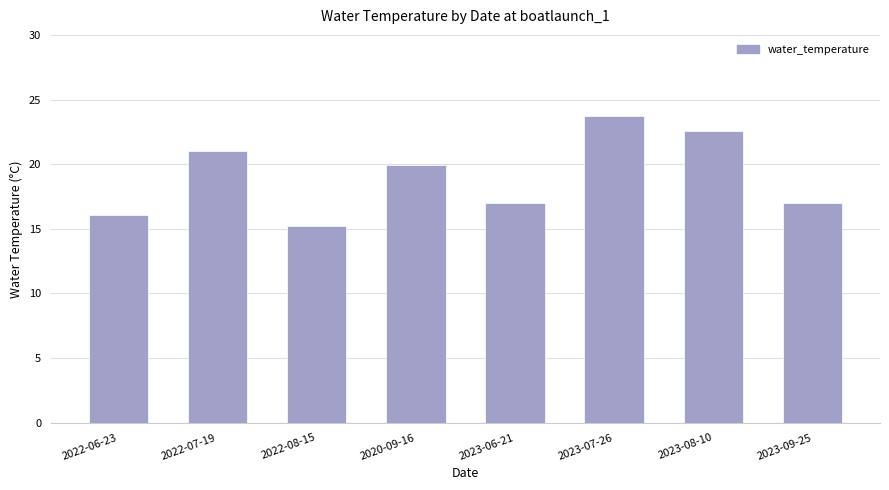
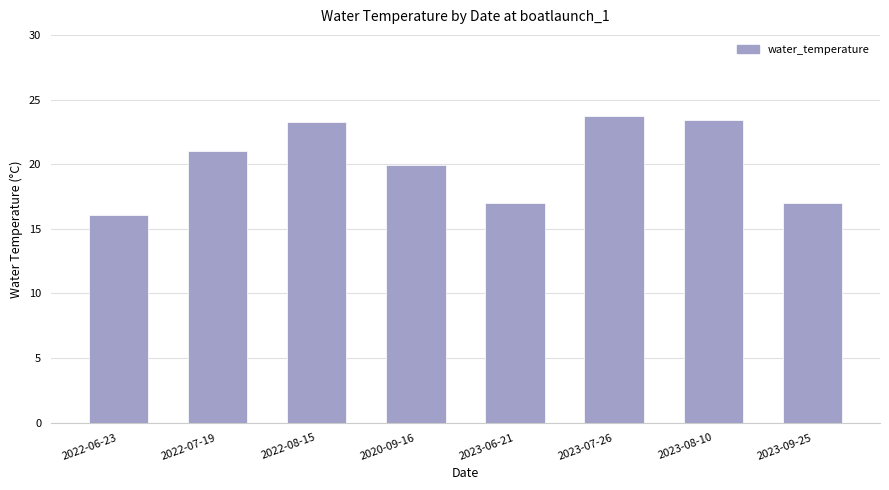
2022-08-15: 15.2 -> 23.3
2023-08-10: 22.6 -> 23.4
